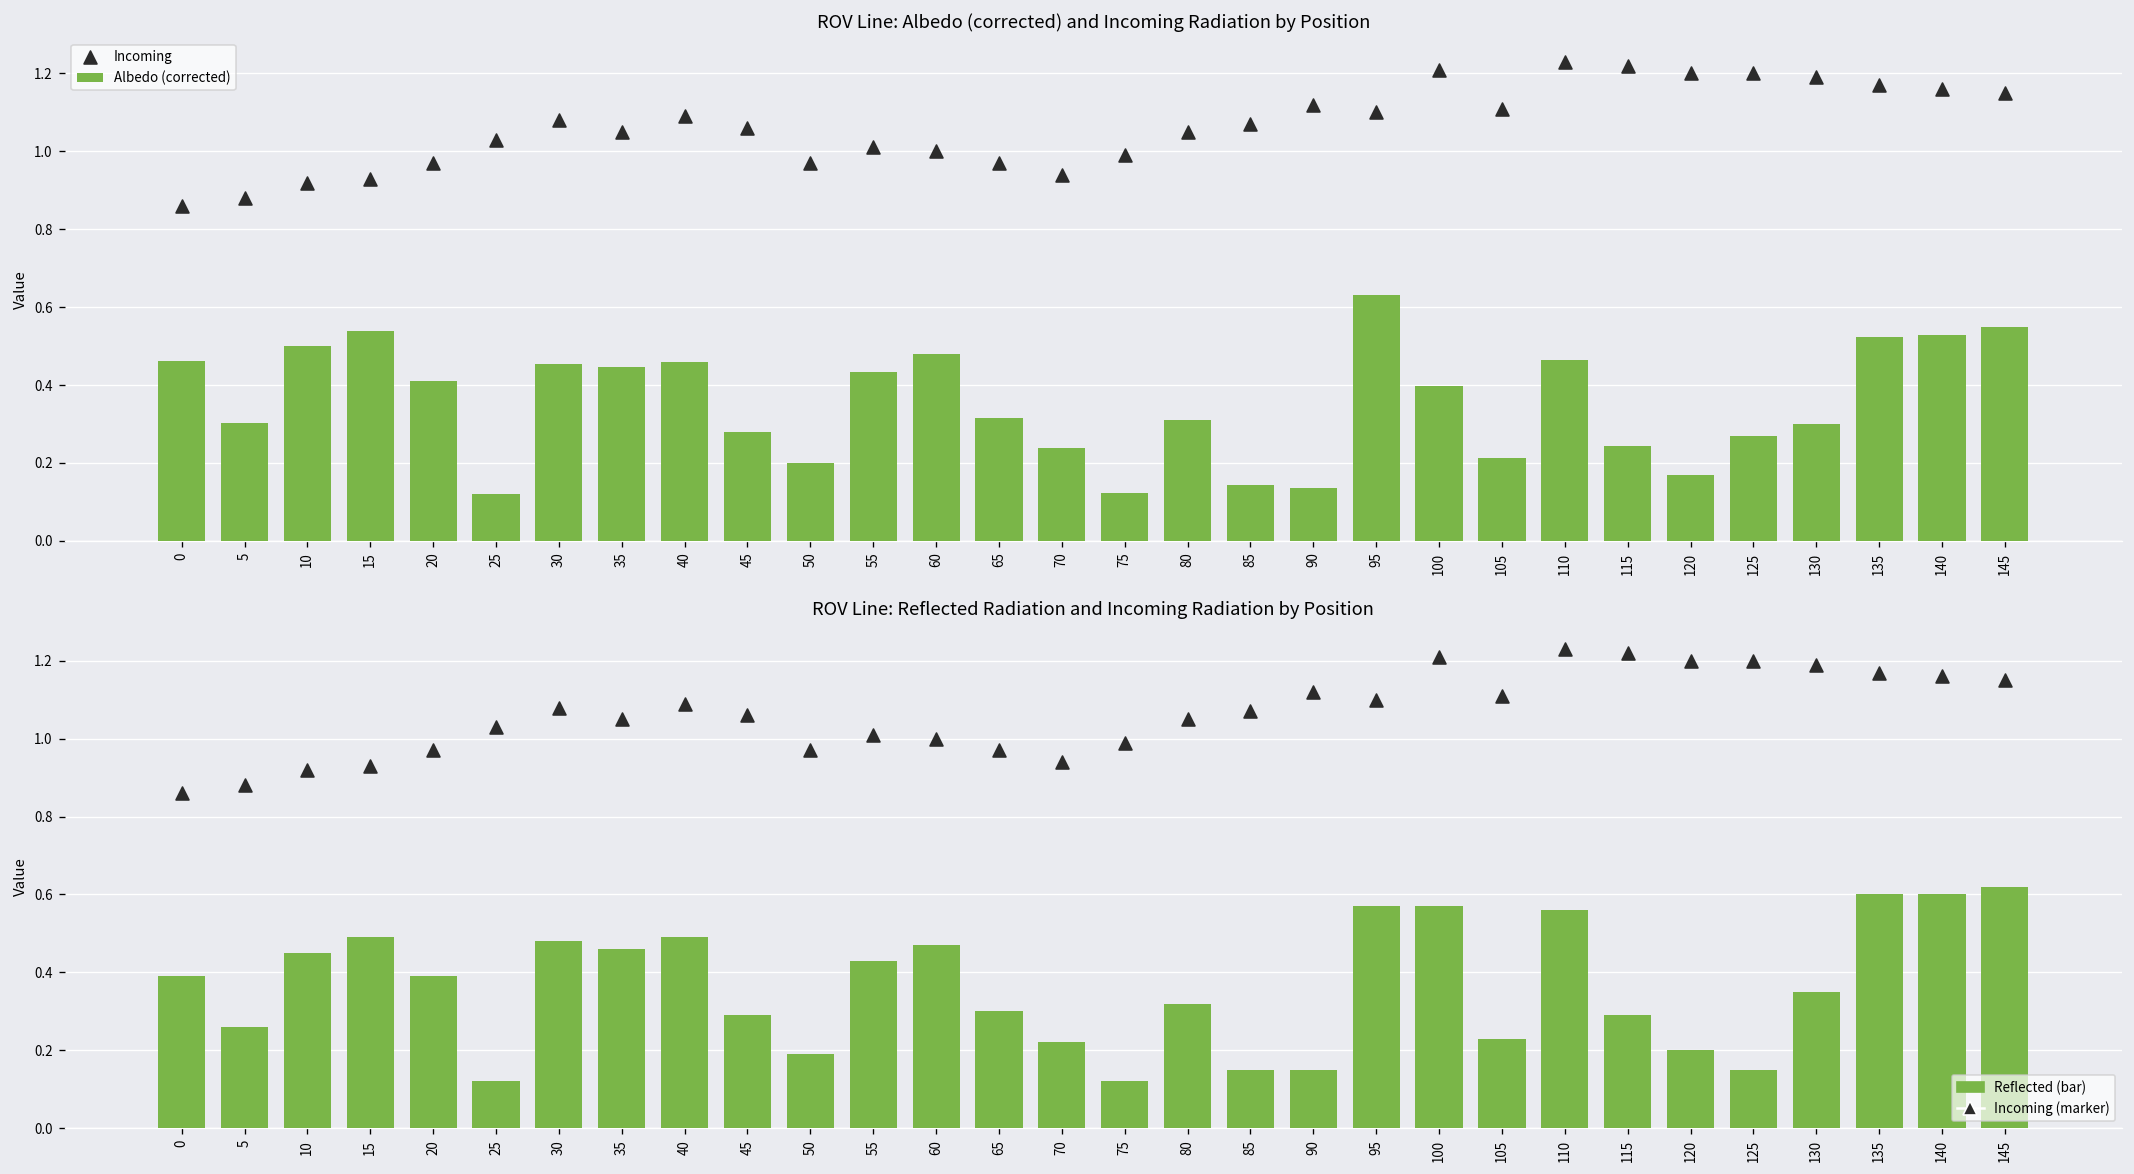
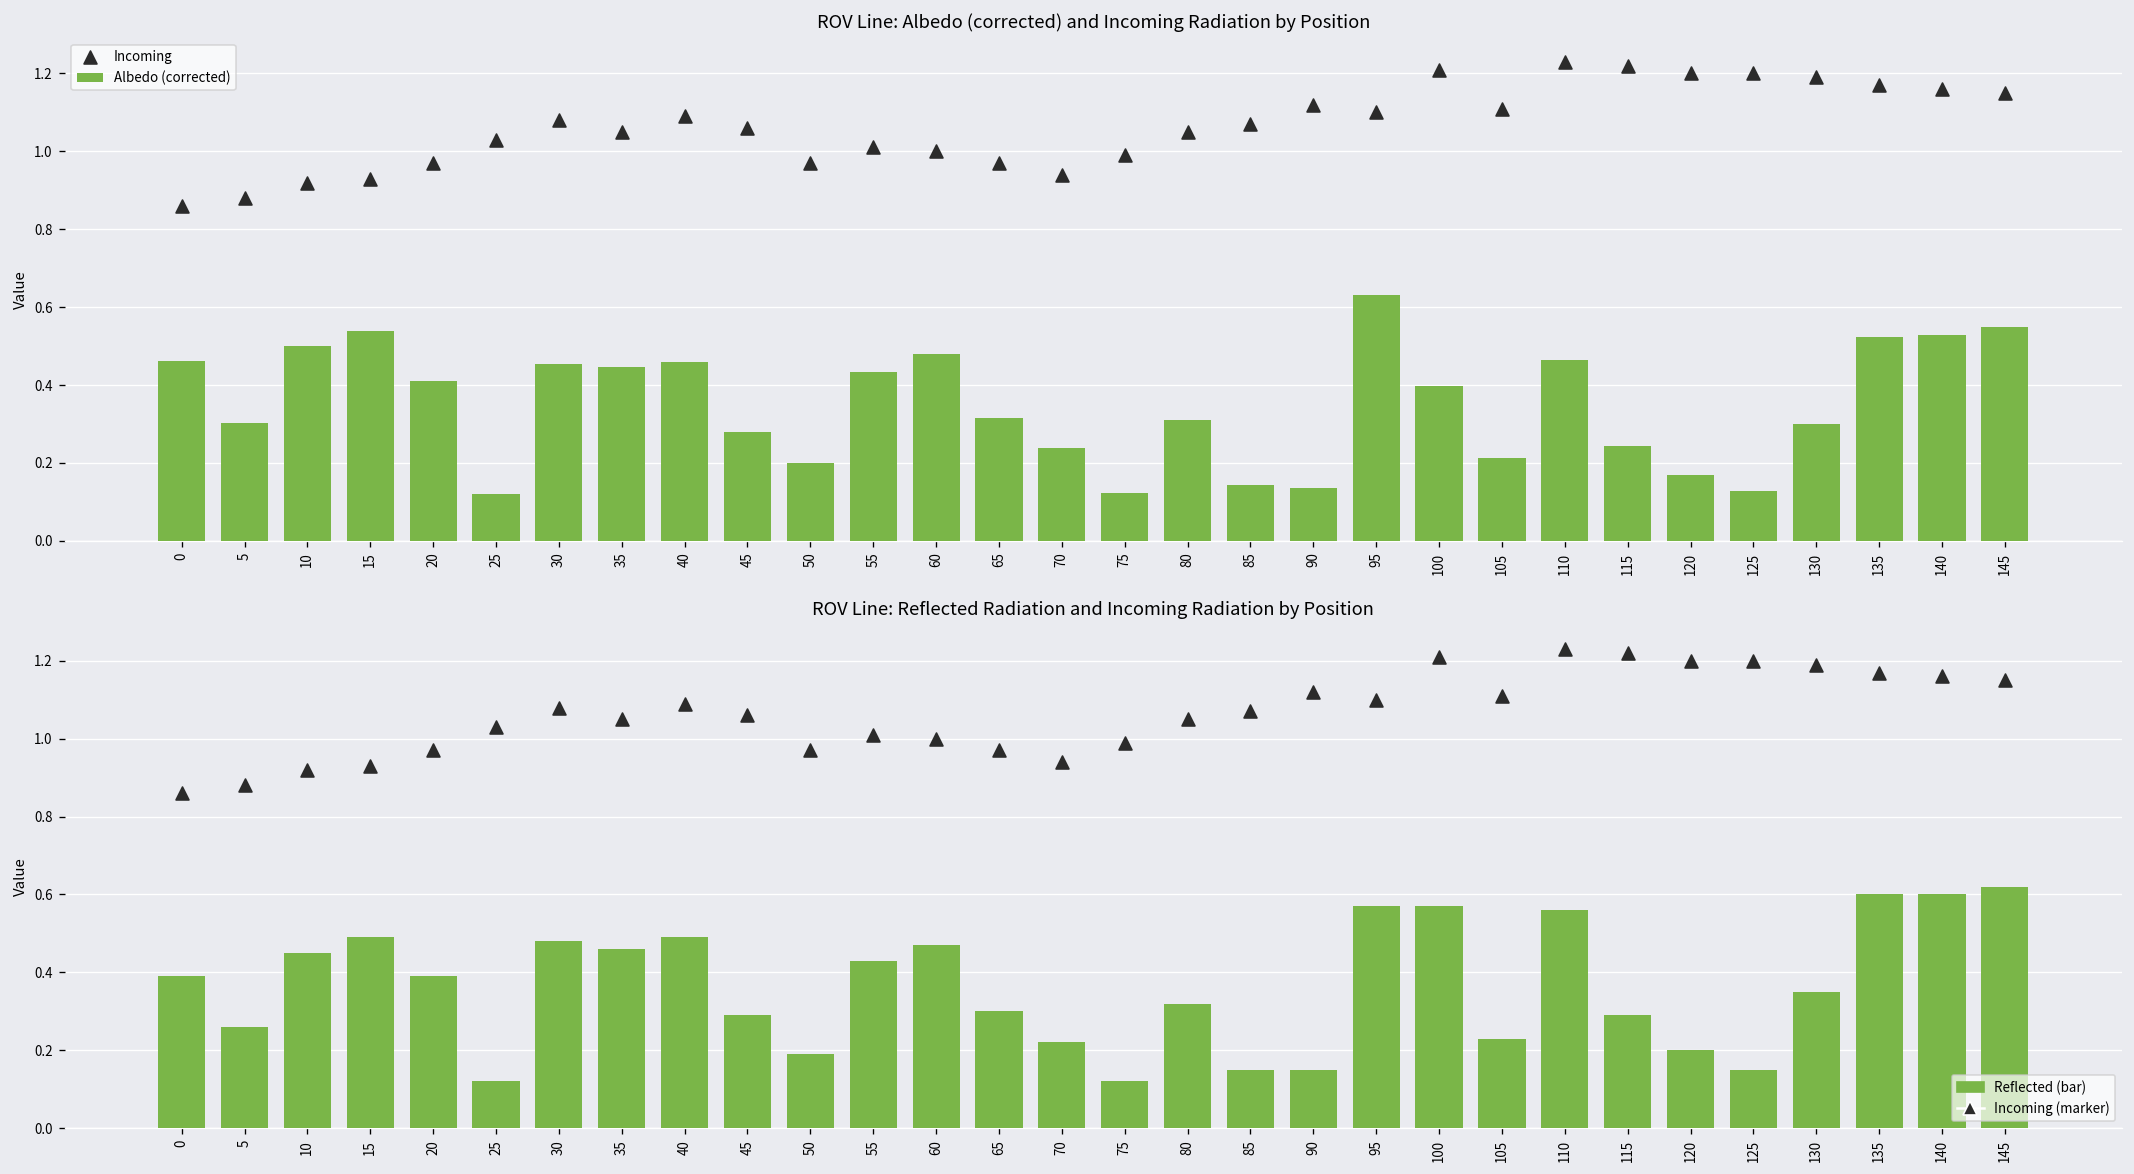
ROV Line: Albedo (corrected) and Incoming Radiation by Position, Albedo (corrected), 125: 0.27 -> 0.13
